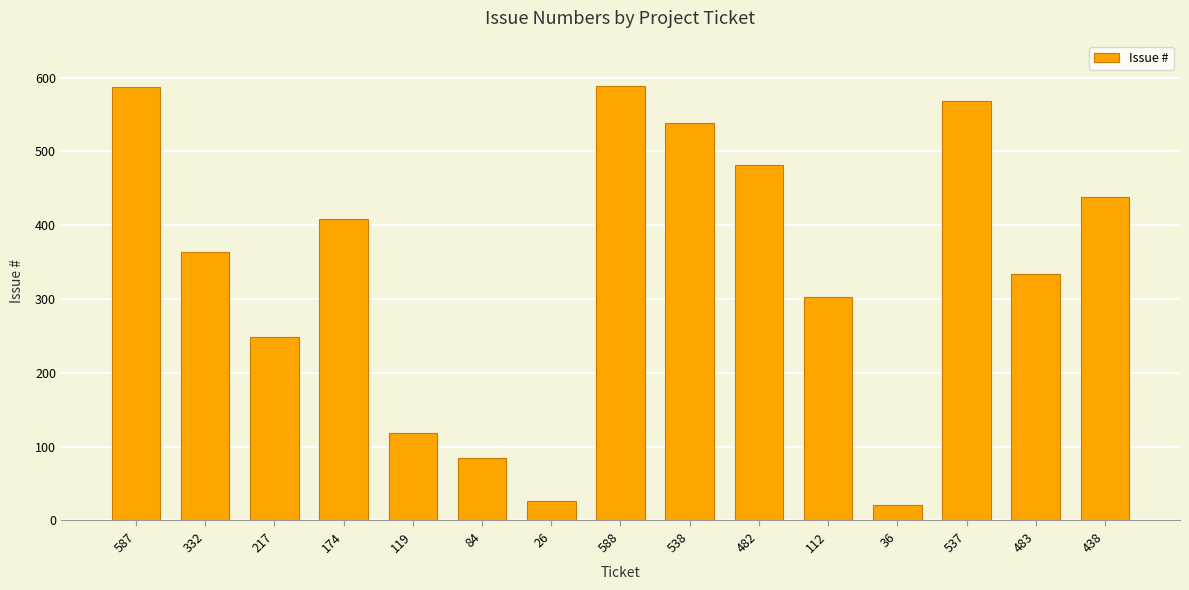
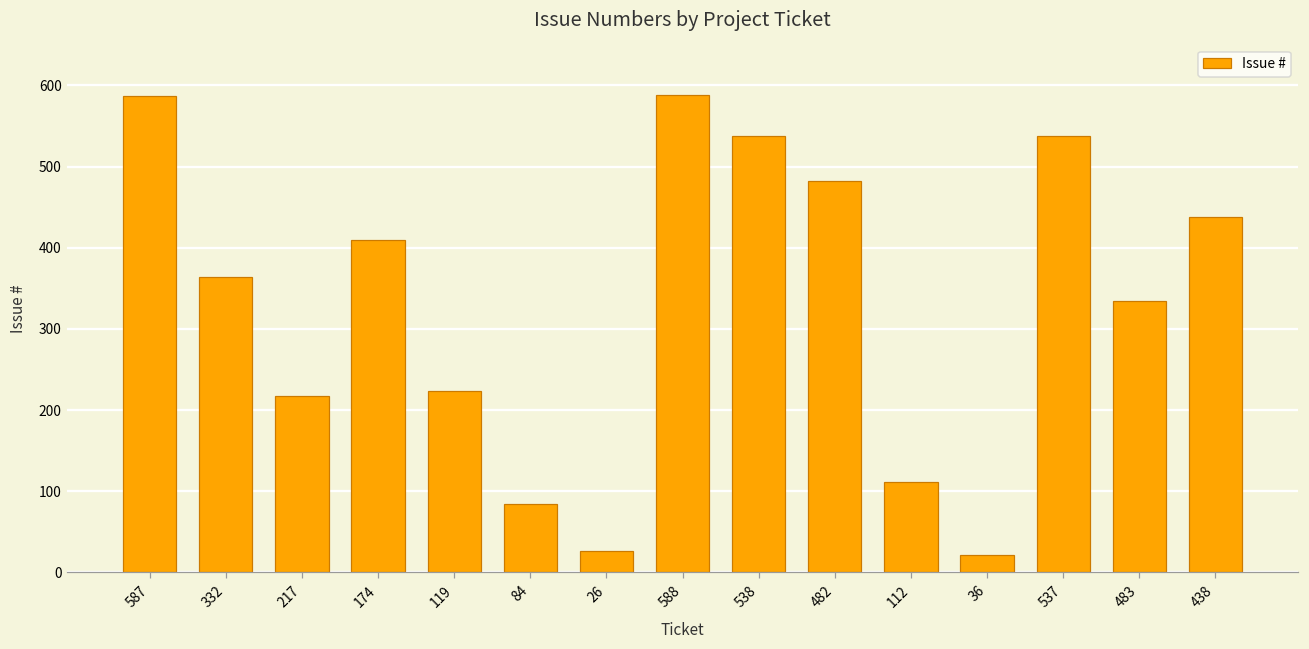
217: 250 -> 220
119: 120 -> 220
112: 300 -> 110
537: 570 -> 540
